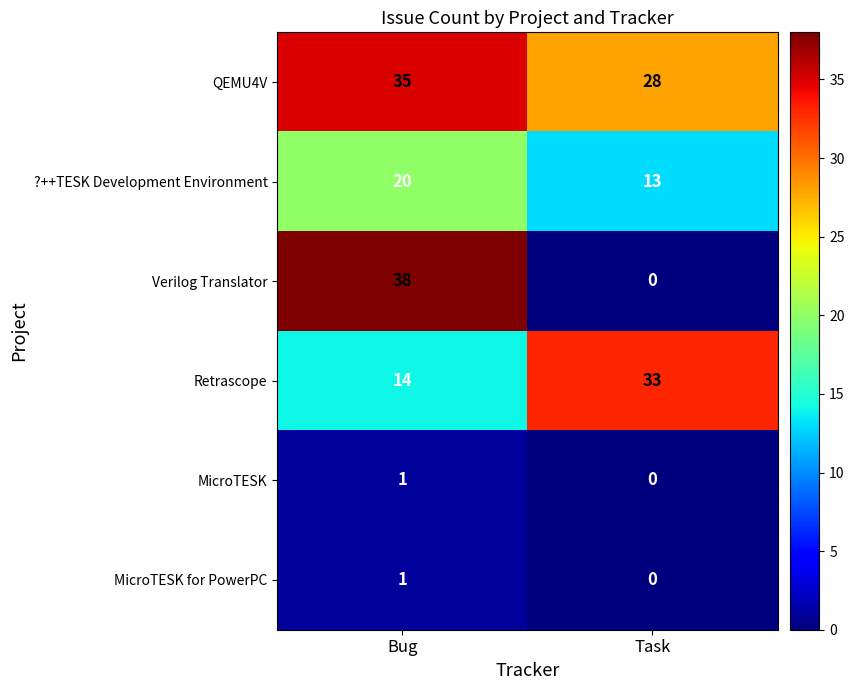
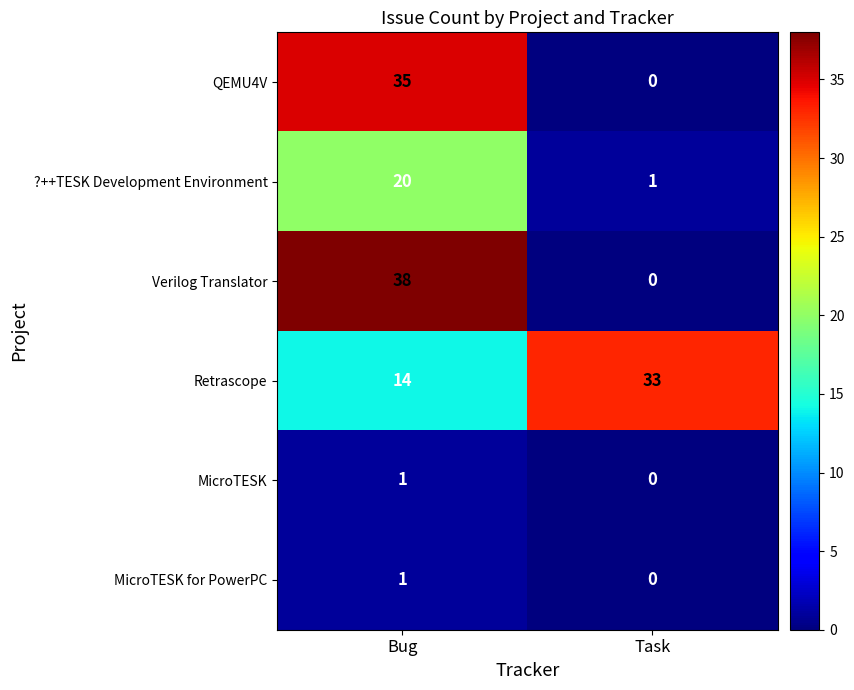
QEMU4V, Task: 28 -> 0
?++TESK Development Environment, Task: 13 -> 1
